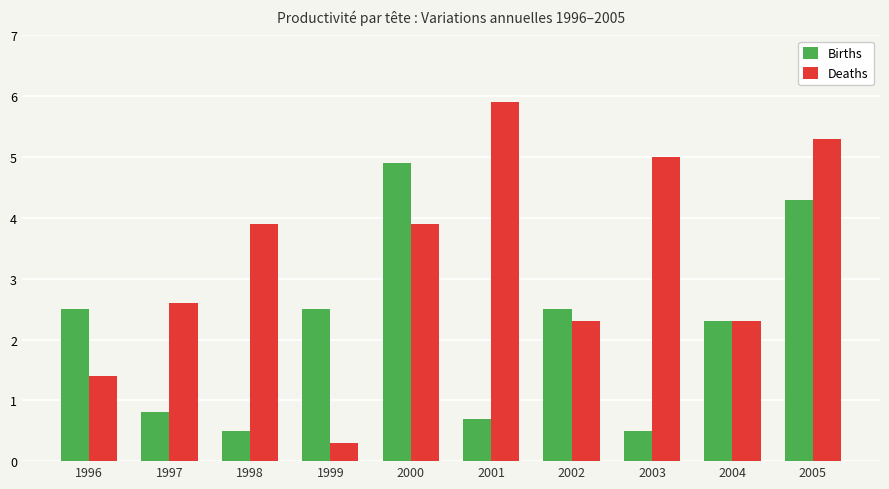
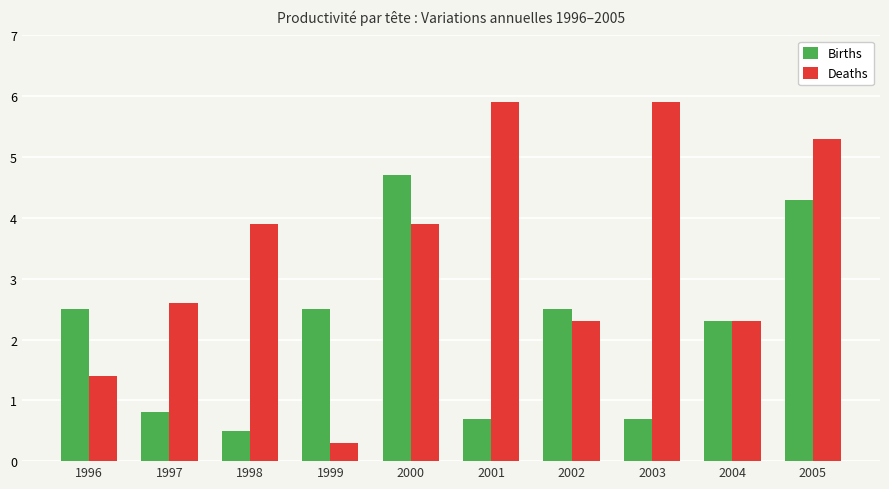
Births, 2000: 4.9 -> 4.7
Births, 2003: 0.5 -> 0.7
Deaths, 2003: 5.0 -> 5.9
